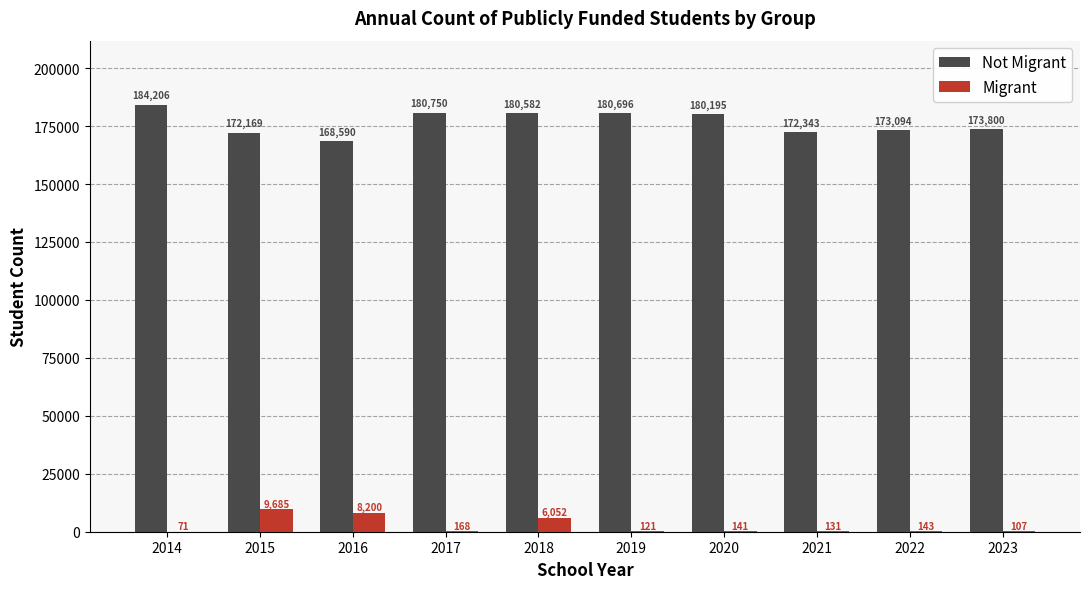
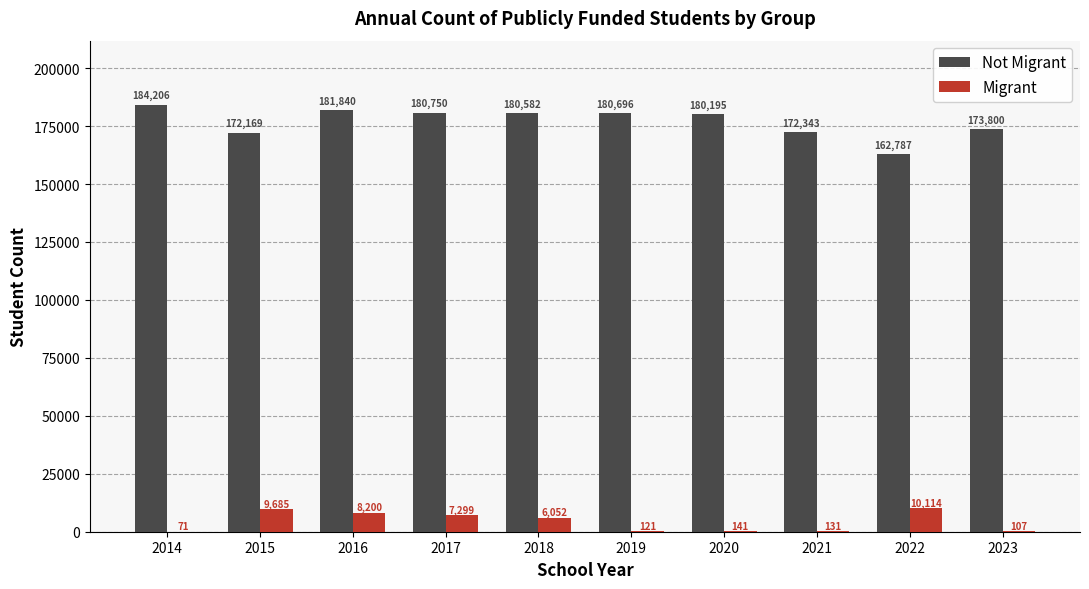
Not Migrant, 2016: 168,590 -> 181,840
Migrant, 2017: 168 -> 7,299
Not Migrant, 2022: 173,094 -> 162,787
Migrant, 2022: 143 -> 10,114
